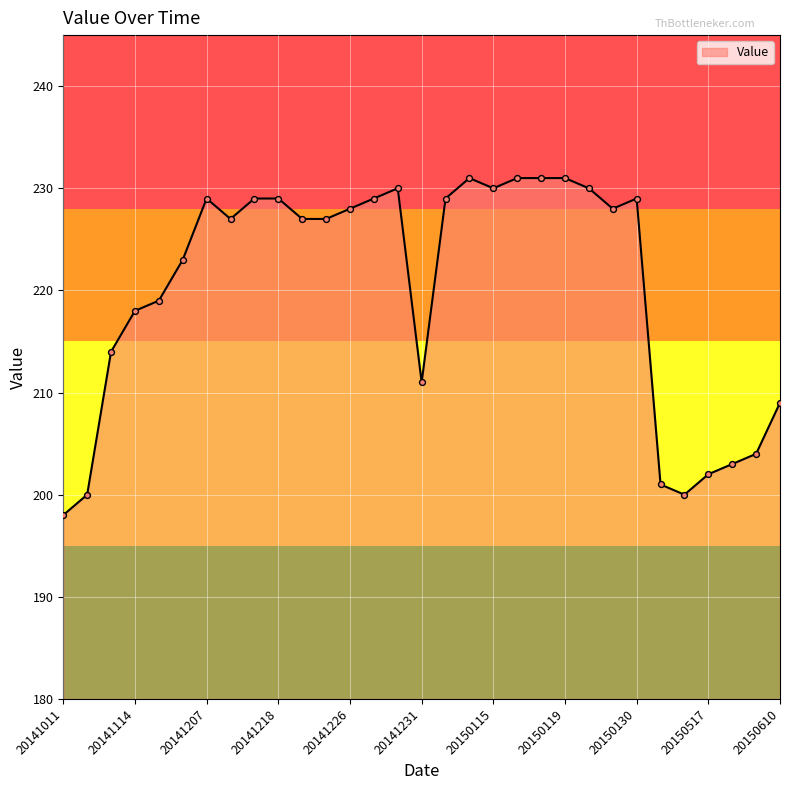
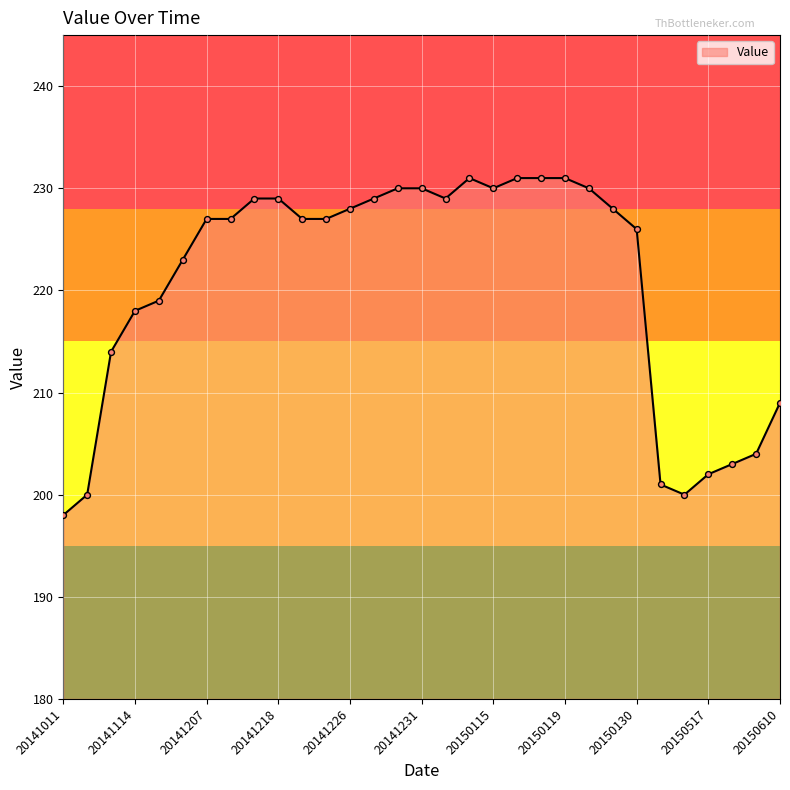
20141207: 229 -> 227
20141231: 211 -> 230
20150130: 229 -> 226
